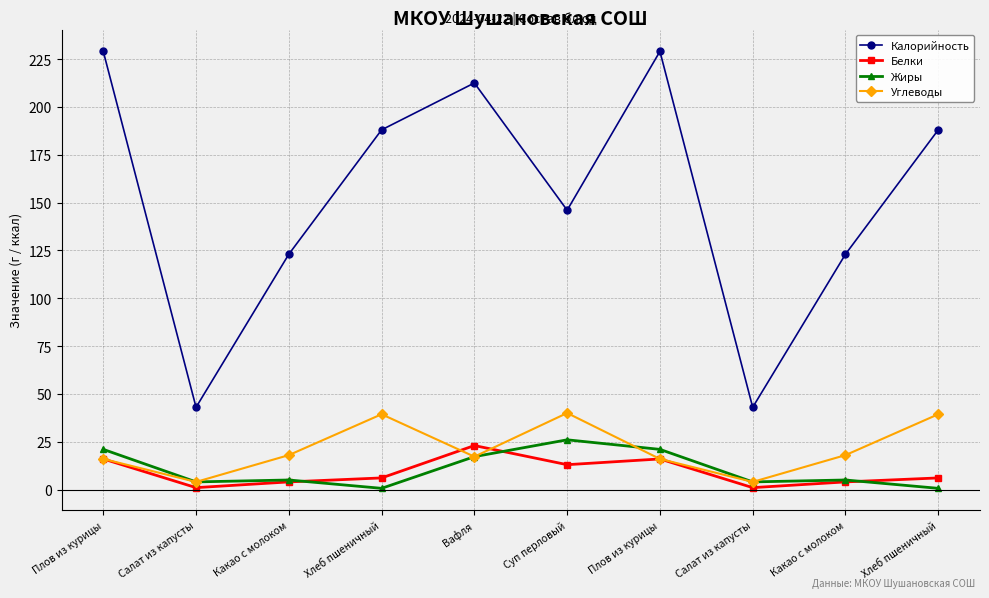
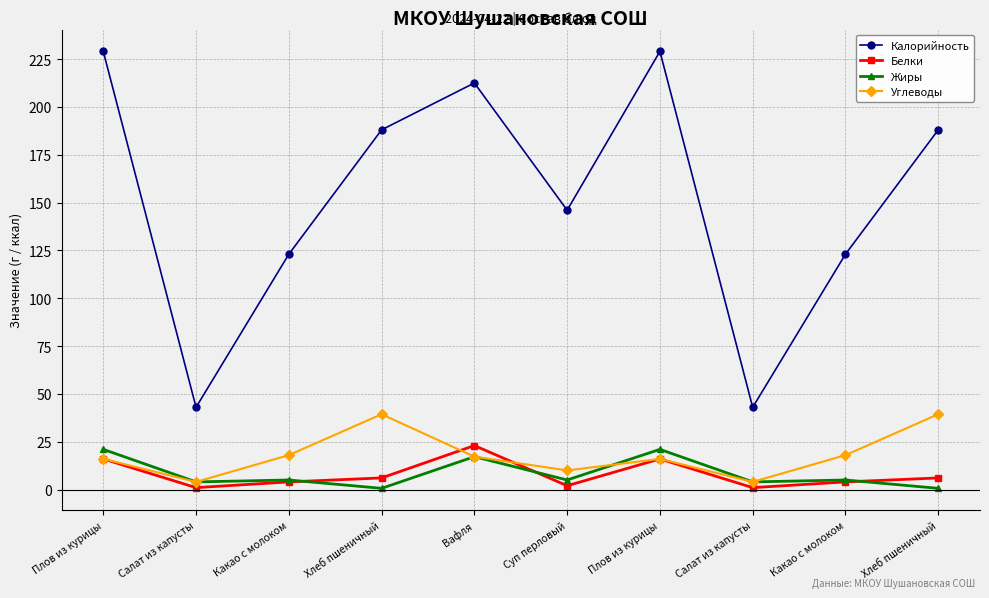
Белки, Суп перловый: 13 -> 2
Жиры, Суп перловый: 26 -> 5
Углеводы, Суп перловый: 40 -> 10
